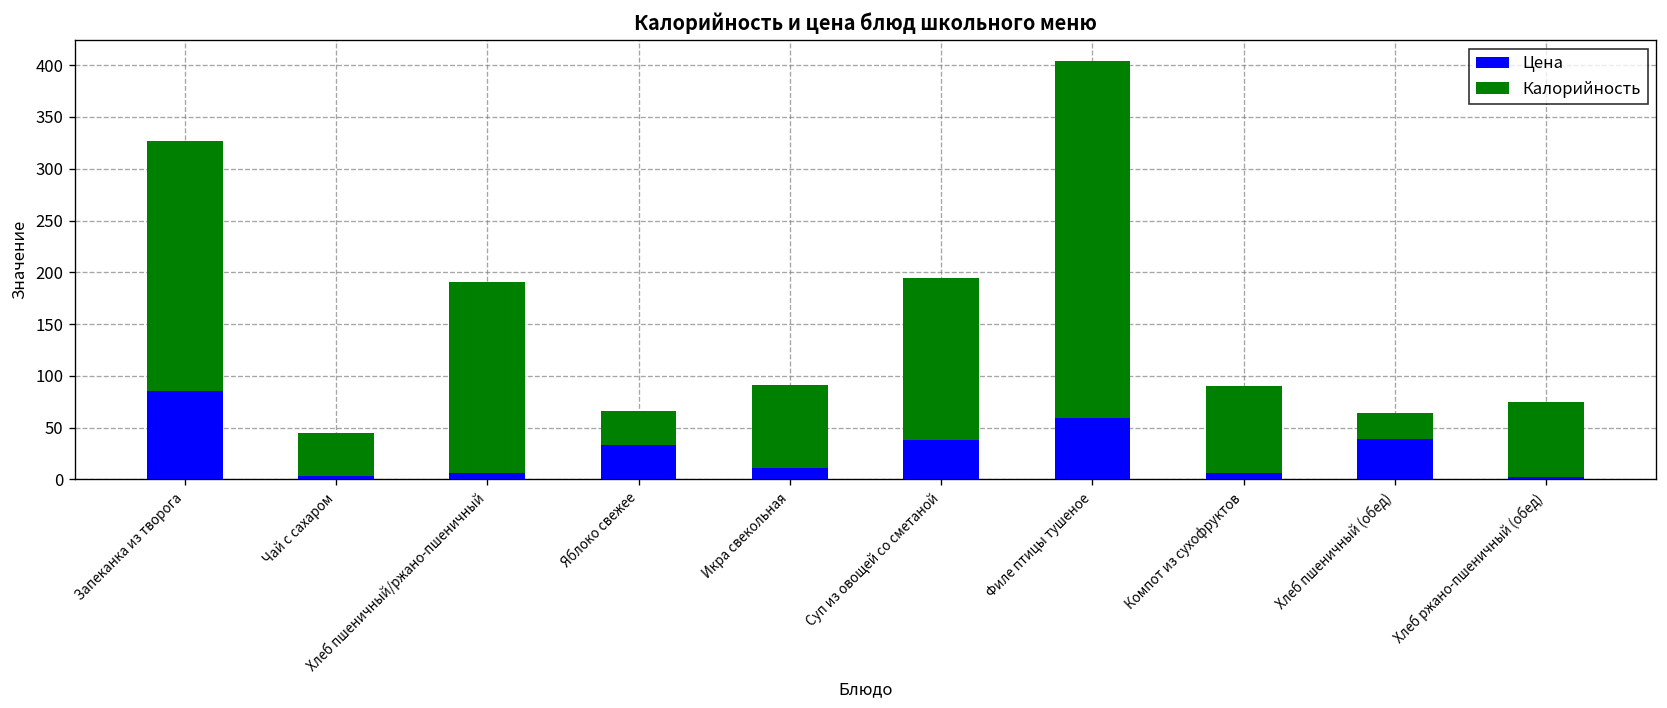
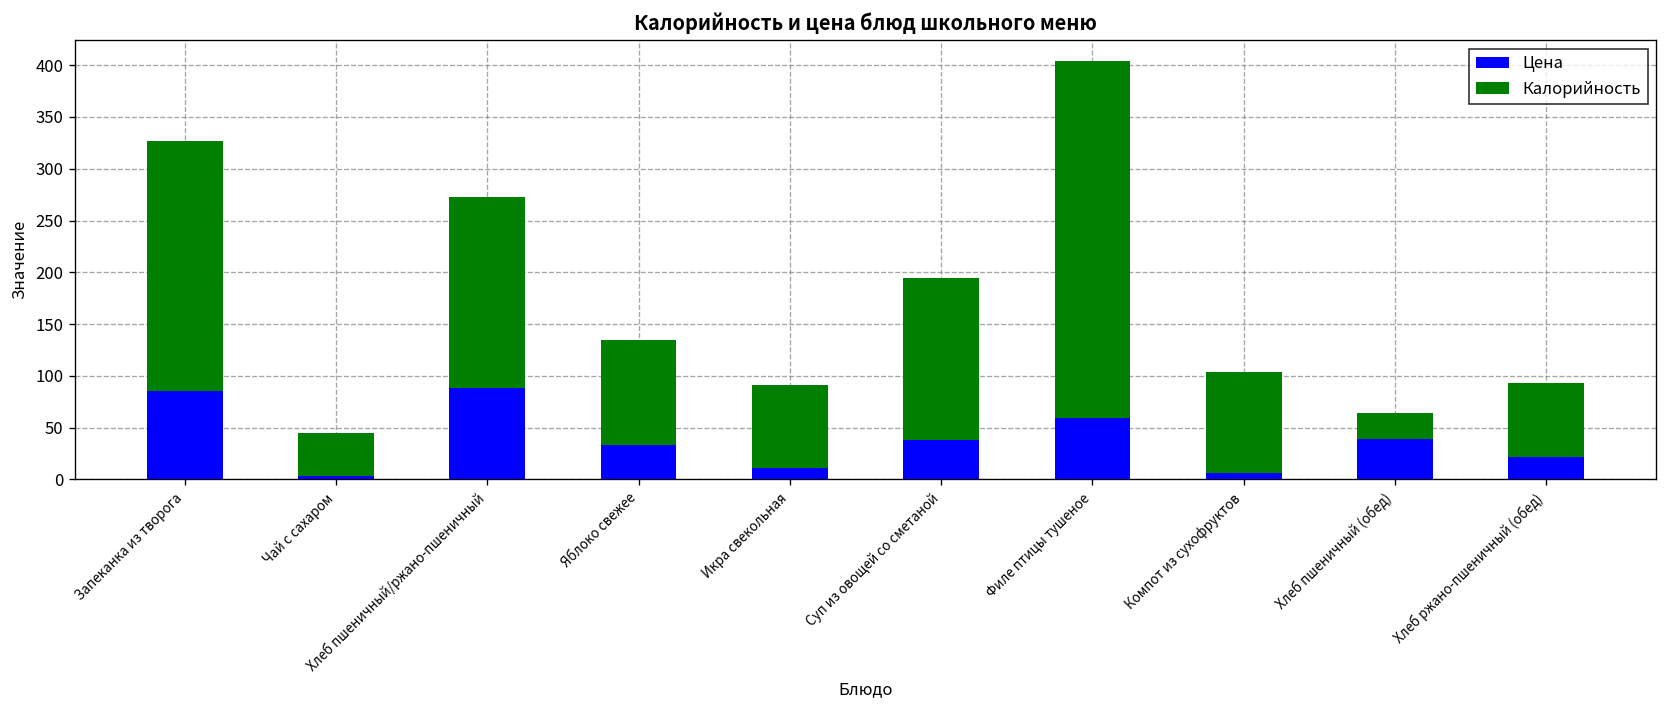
Цена, Хлеб пшеничный/ржано-пшеничный: 10 -> 90
Калорийность, Яблоко свежее: 30 -> 100
Калорийность, Компот из сухофруктов: 80 -> 100
Цена, Хлеб ржано-пшеничный (обед): 0 -> 20
